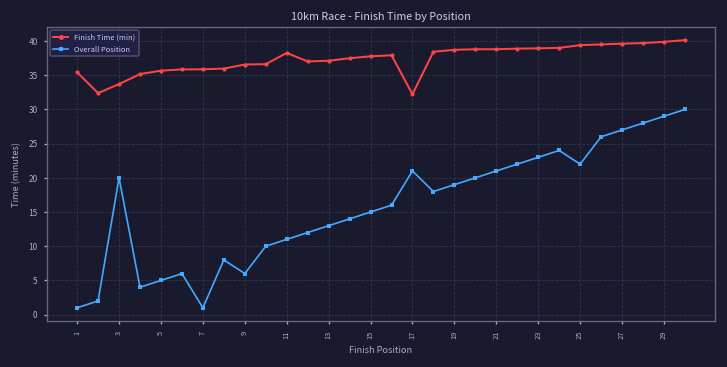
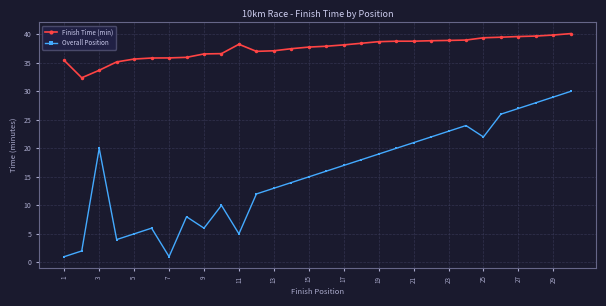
Overall Position, 11: 11 -> 5
Finish Time (min), 17: 32 -> 38
Overall Position, 17: 21 -> 17
